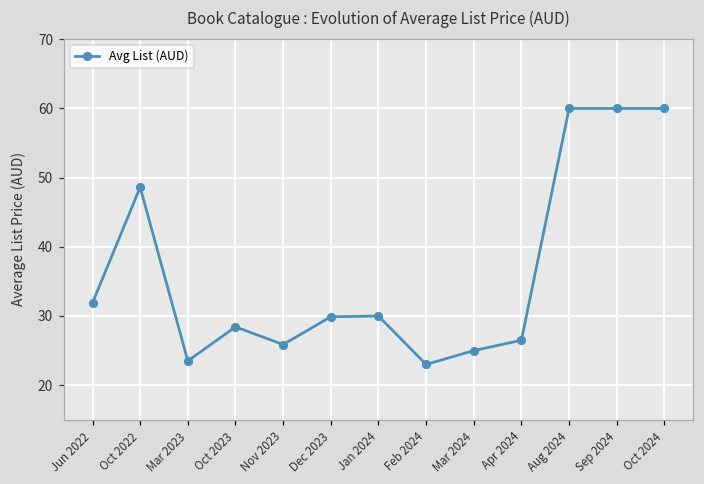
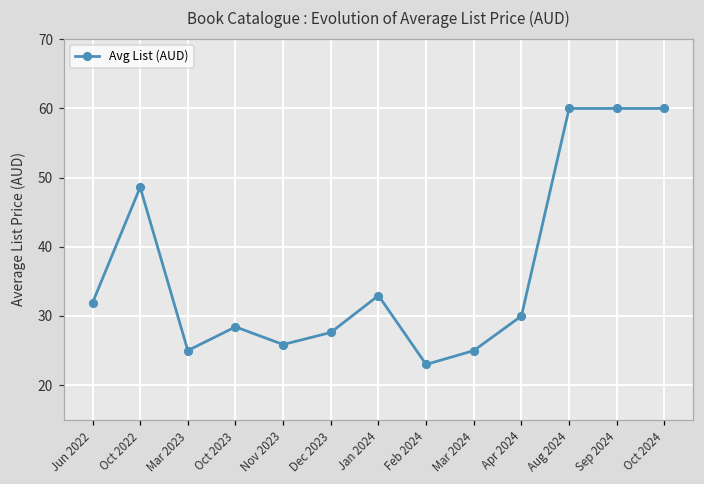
Mar 2023: 24 -> 25
Dec 2023: 30 -> 28
Jan 2024: 30 -> 33
Apr 2024: 26 -> 30
